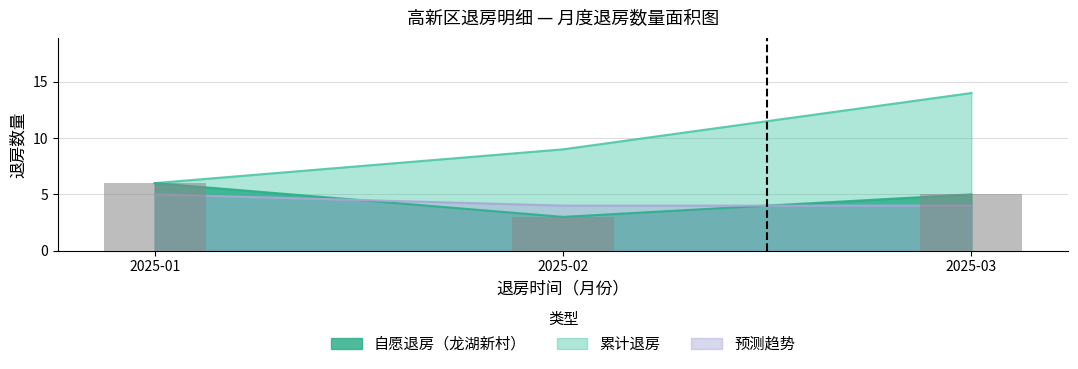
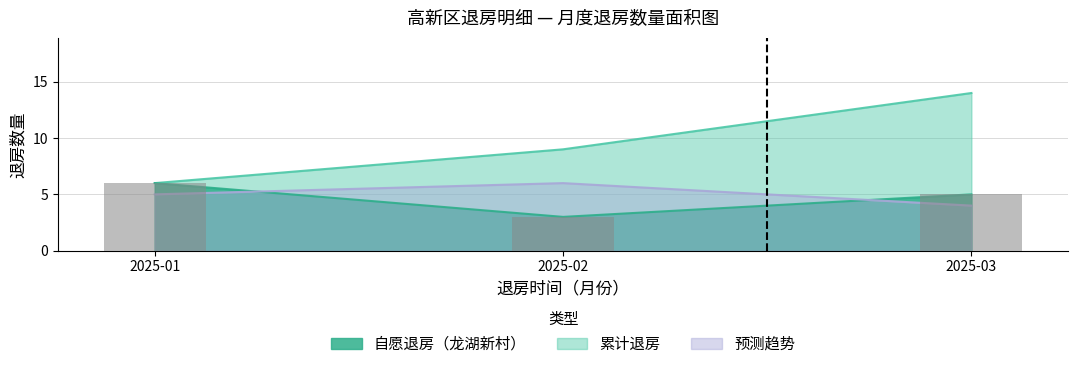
预测趋势, 2025-02: 4 -> 6
